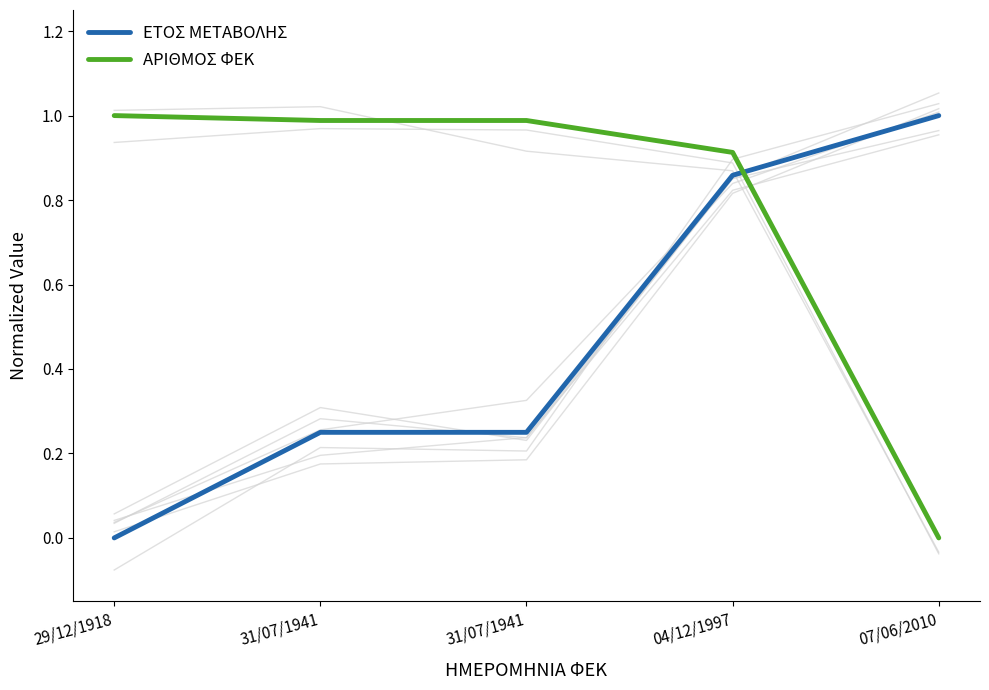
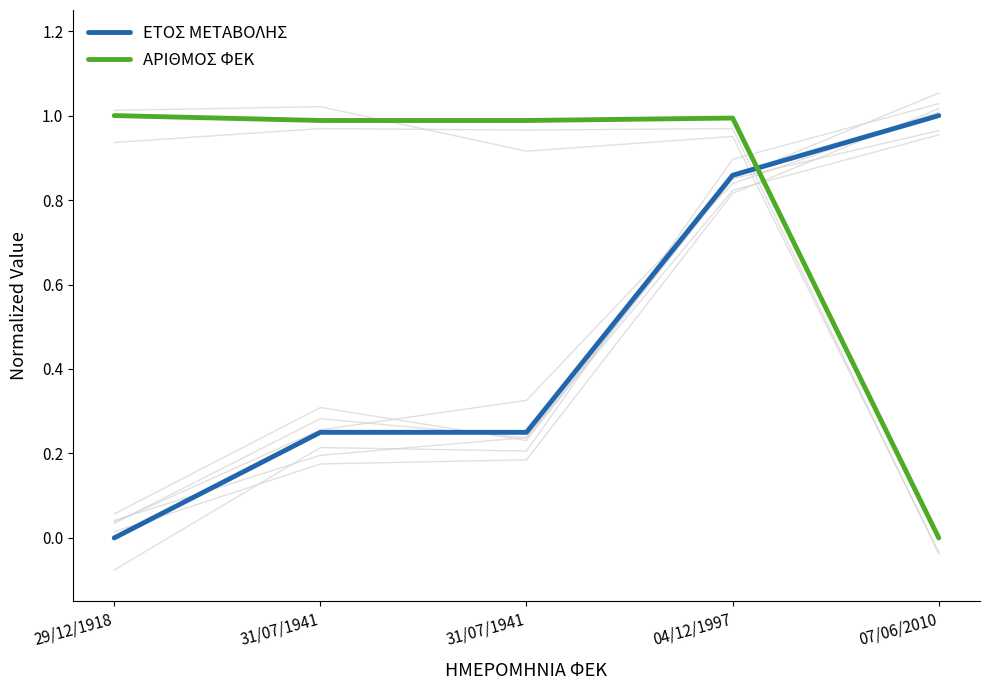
ΑΡΙΘΜΟΣ ΦΕΚ, 04/12/1997: 0.91 -> 0.99
